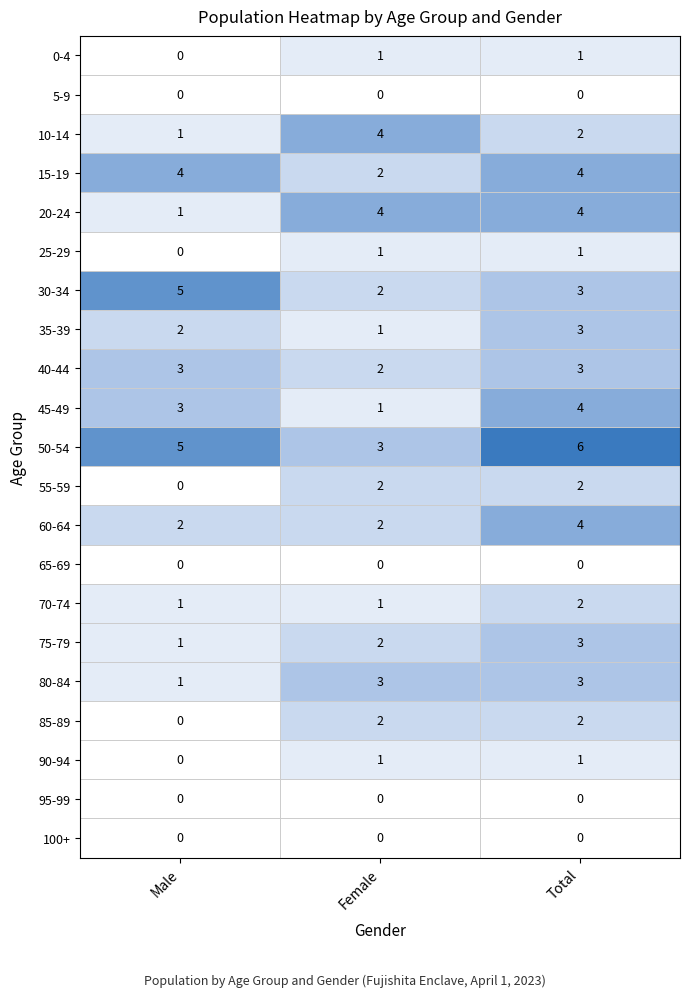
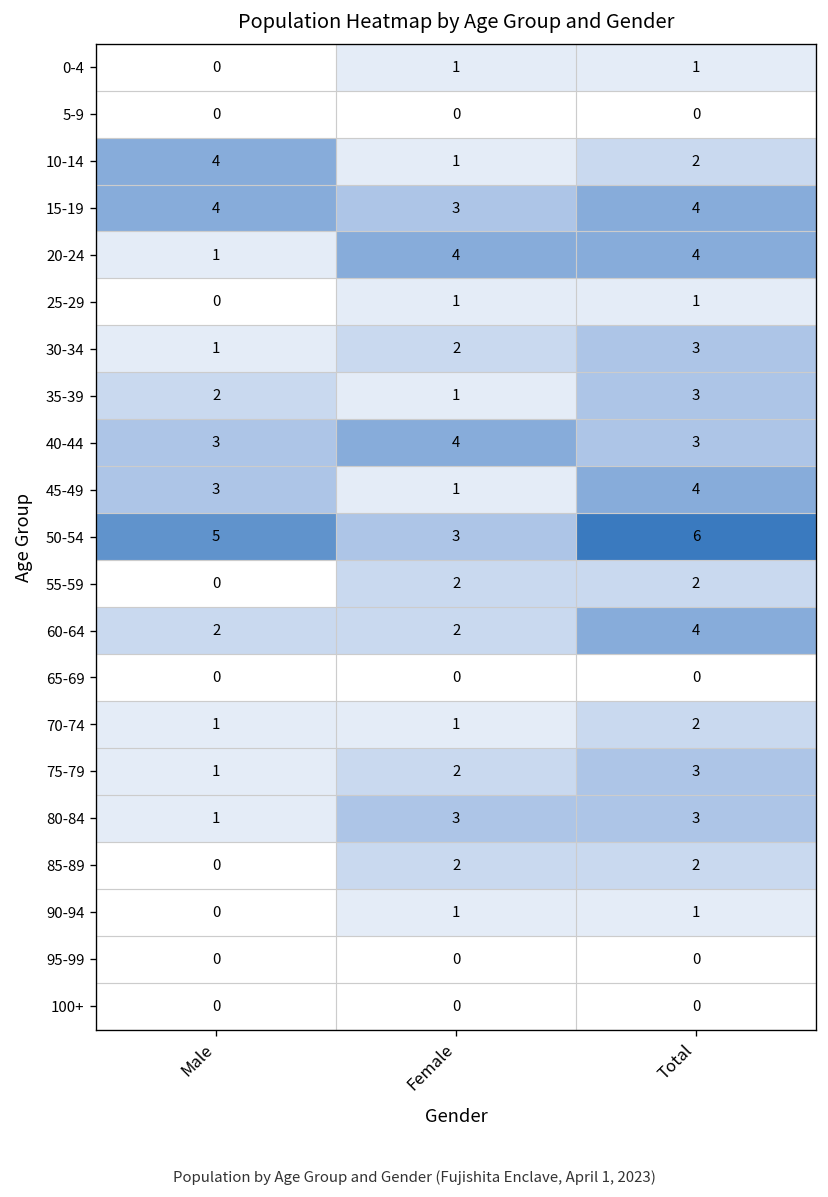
10-14, Male: 1 -> 4
10-14, Female: 4 -> 1
15-19, Female: 2 -> 3
30-34, Male: 5 -> 1
40-44, Female: 2 -> 4
